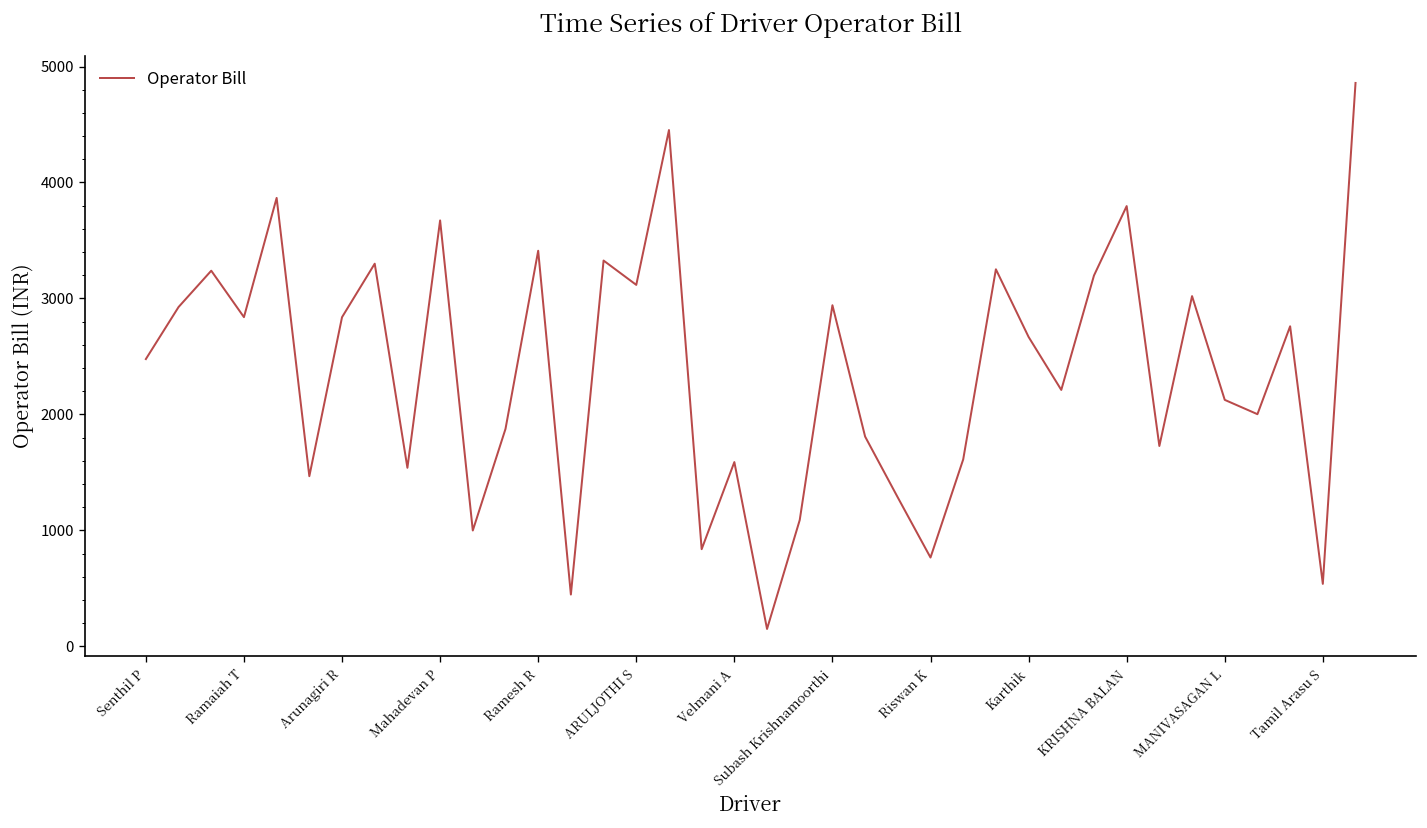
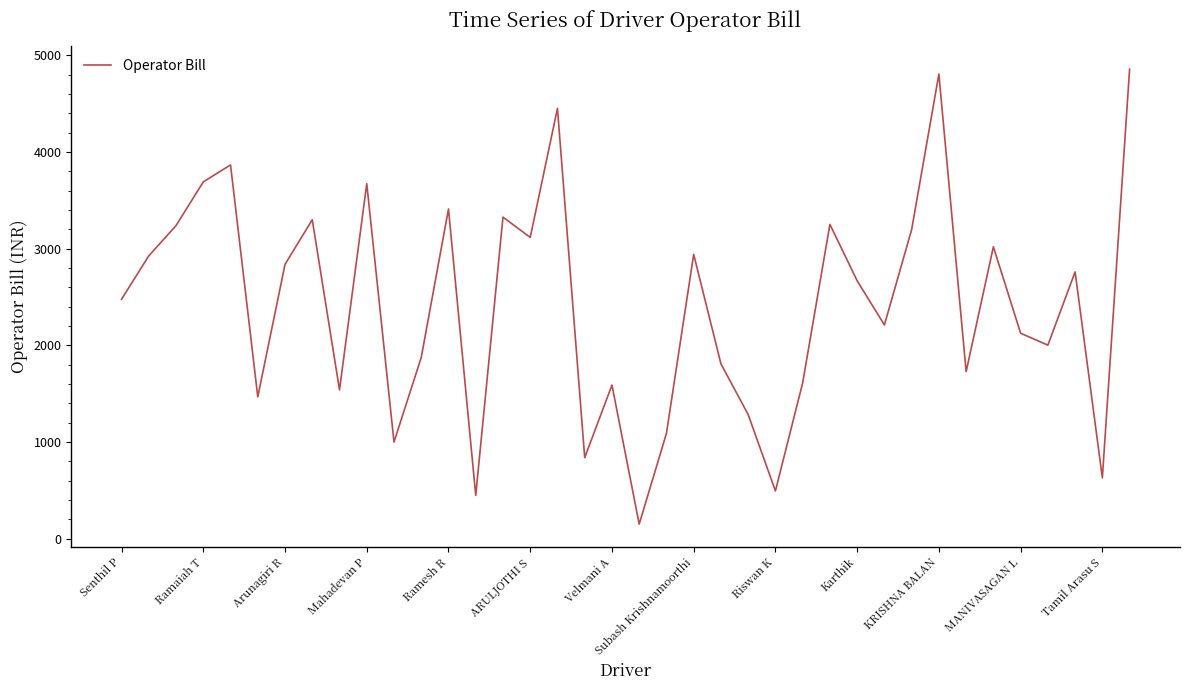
Ramaiah T: 2800 -> 3700
Riswan K: 800 -> 500
KRISHNA BALAN: 3800 -> 4800
Tamil Arasu S: 500 -> 600
